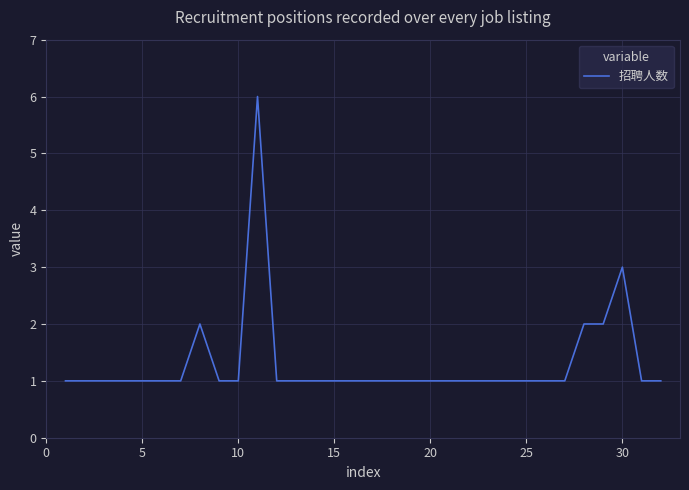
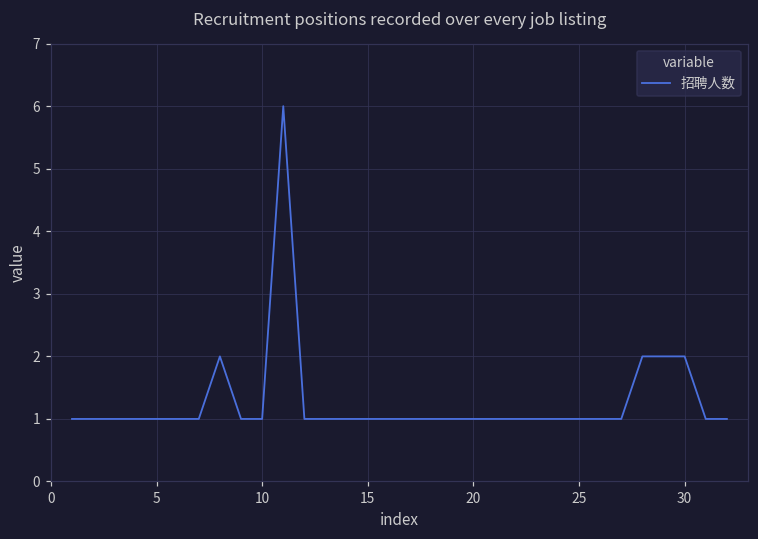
30: 3 -> 2
